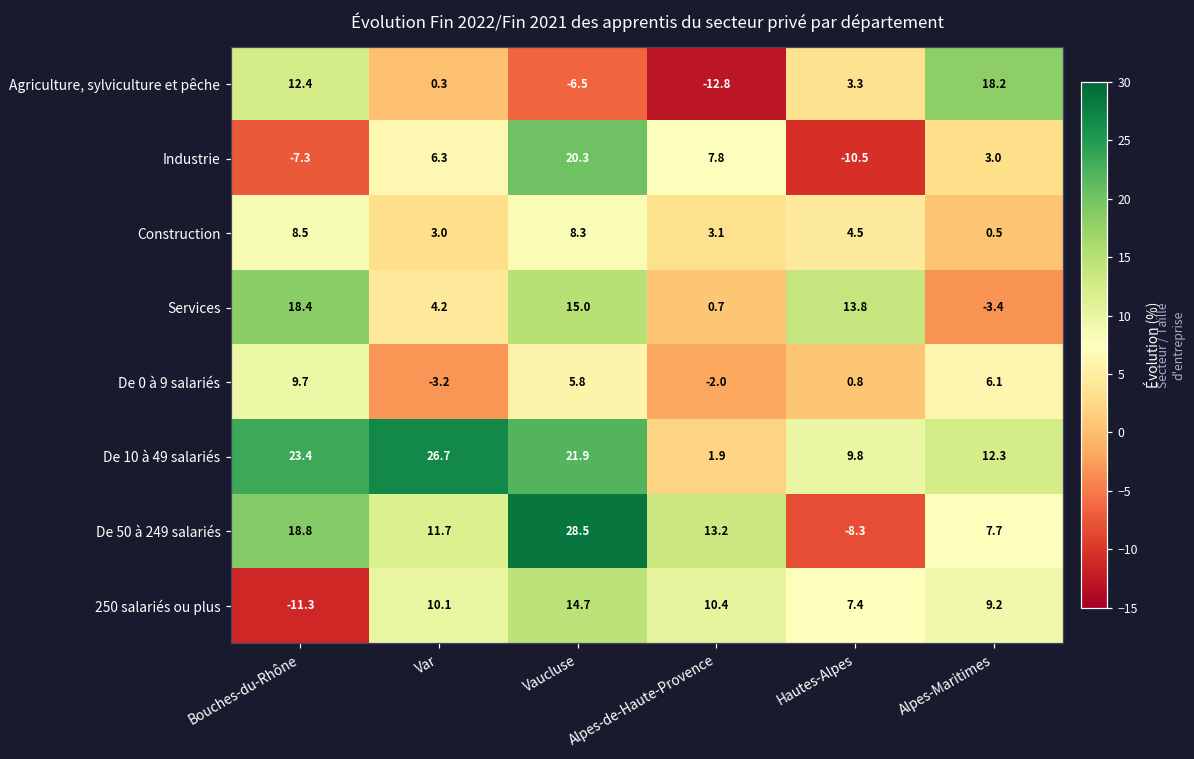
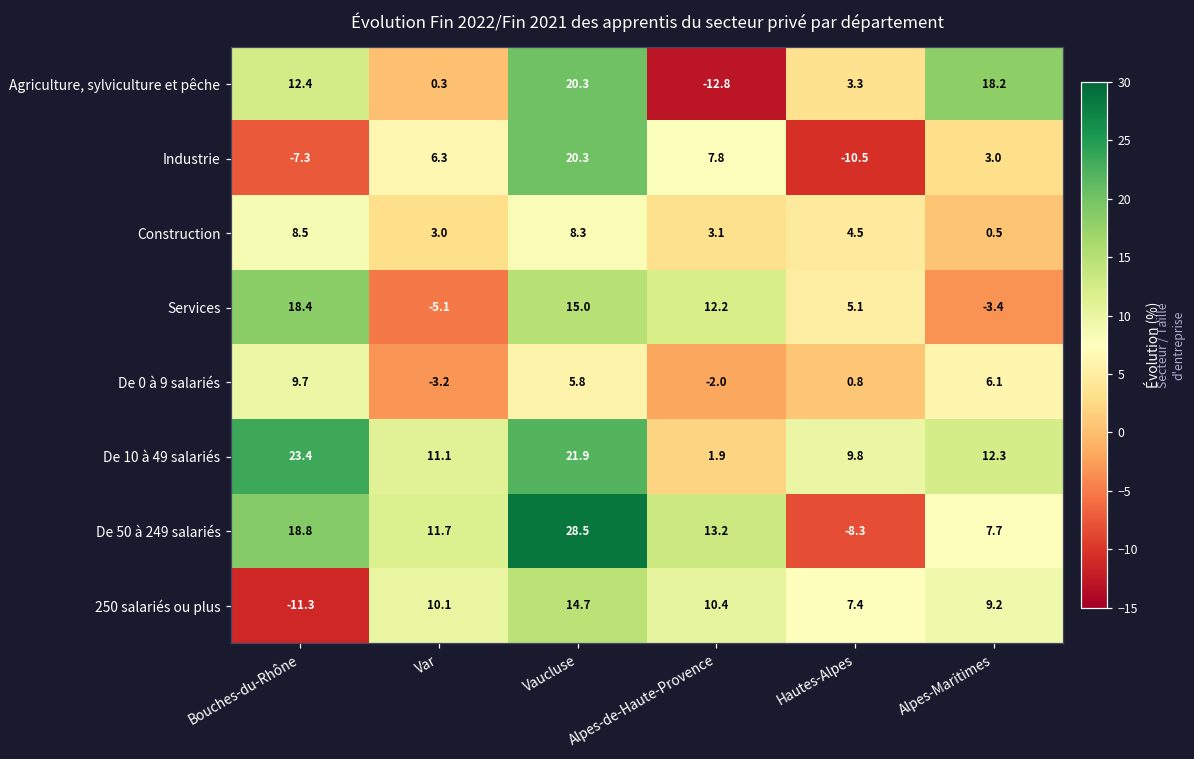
Agriculture, sylviculture et pêche, Vaucluse: -6.5 -> 20.3
Services, Var: 4.2 -> -5.1
Services, Alpes-de-Haute-Provence: 0.7 -> 12.2
Services, Hautes-Alpes: 13.8 -> 5.1
De 10 à 49 salariés, Var: 26.7 -> 11.1
